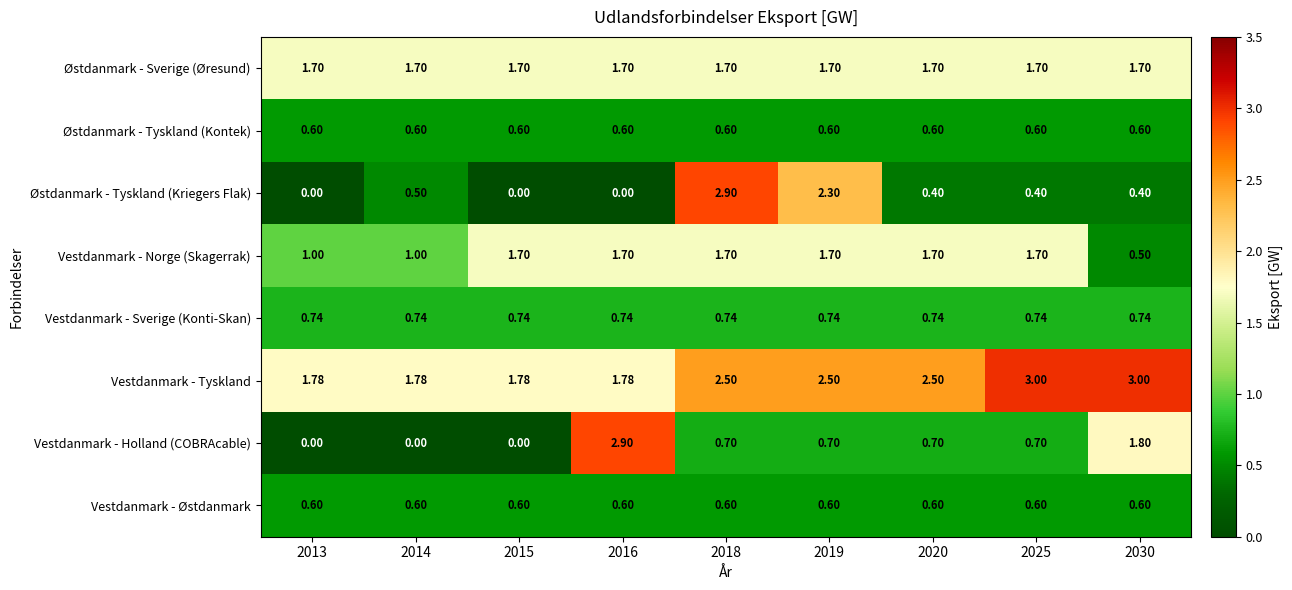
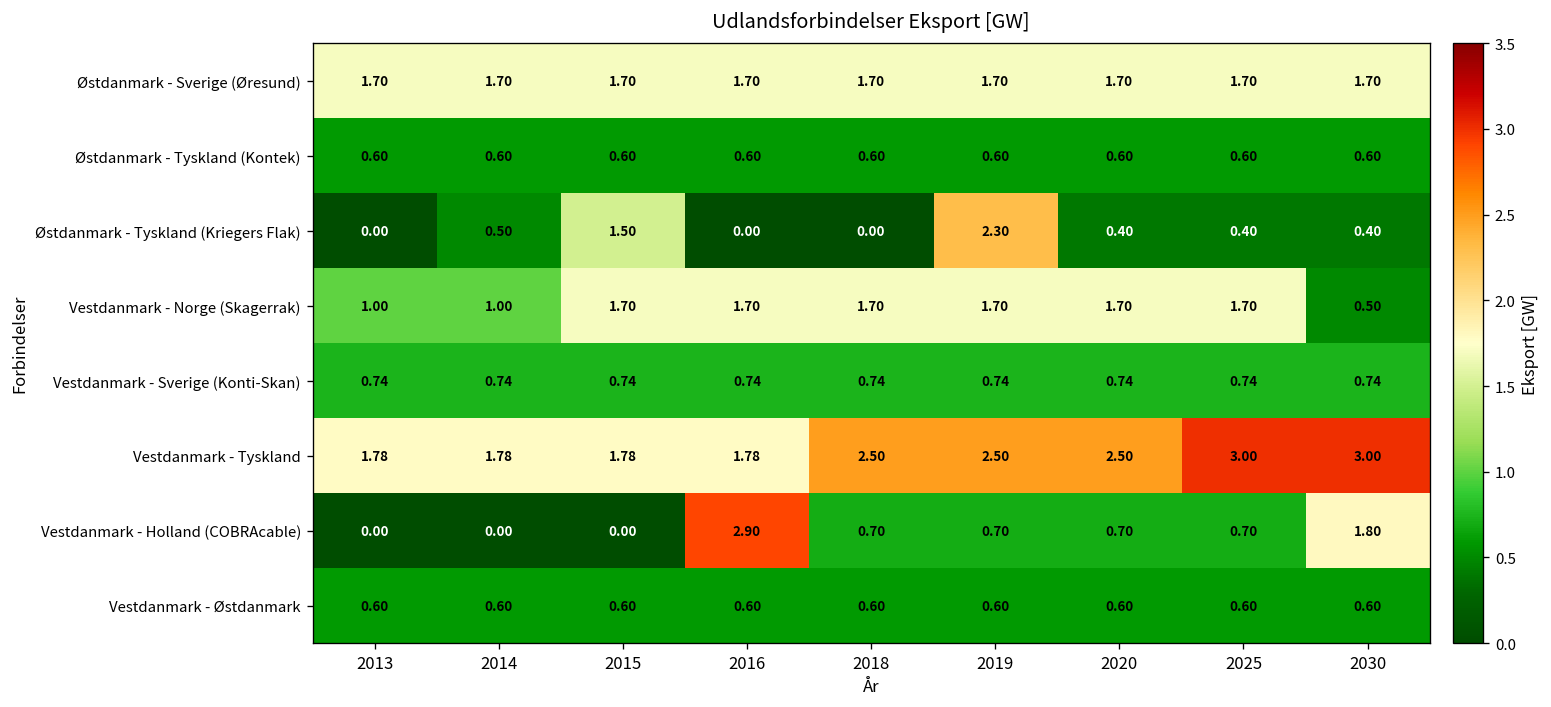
Østdanmark - Tyskland (Kriegers Flak), 2015: 0.00 -> 1.50
Østdanmark - Tyskland (Kriegers Flak), 2018: 2.90 -> 0.00
